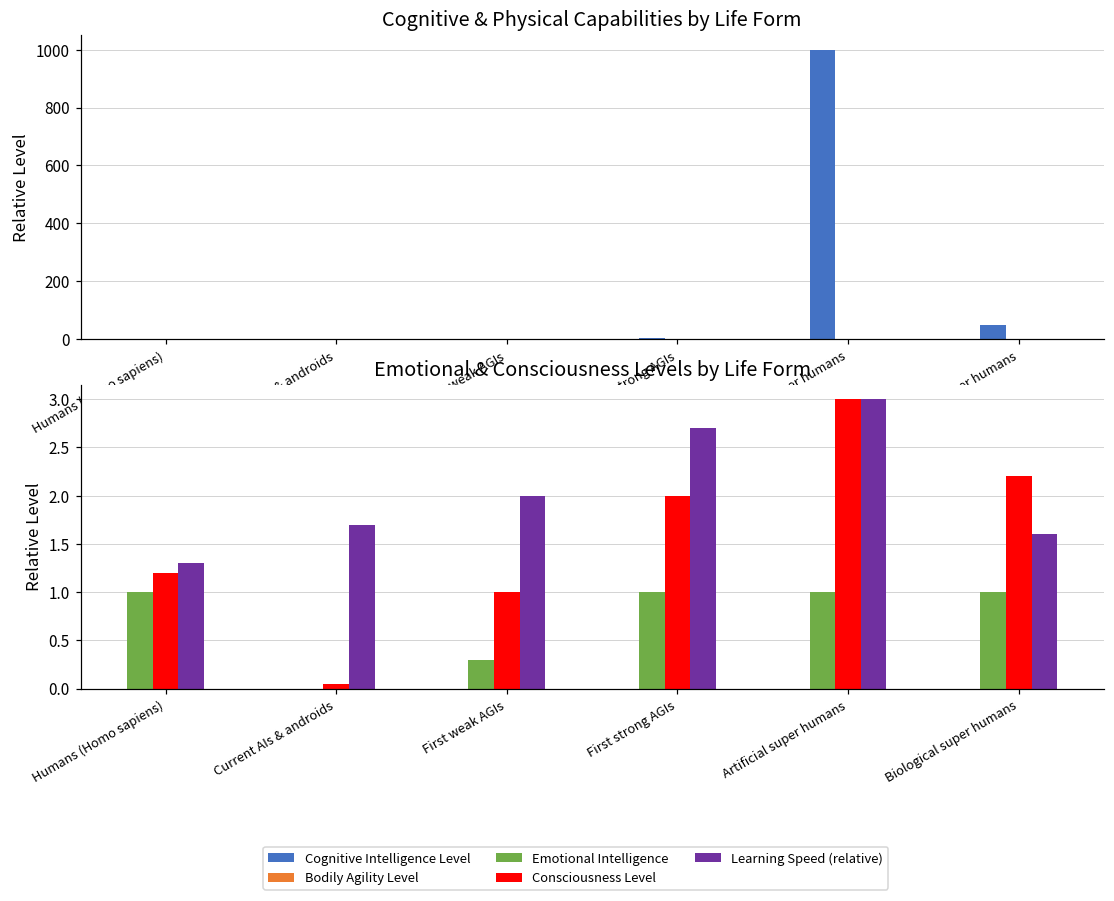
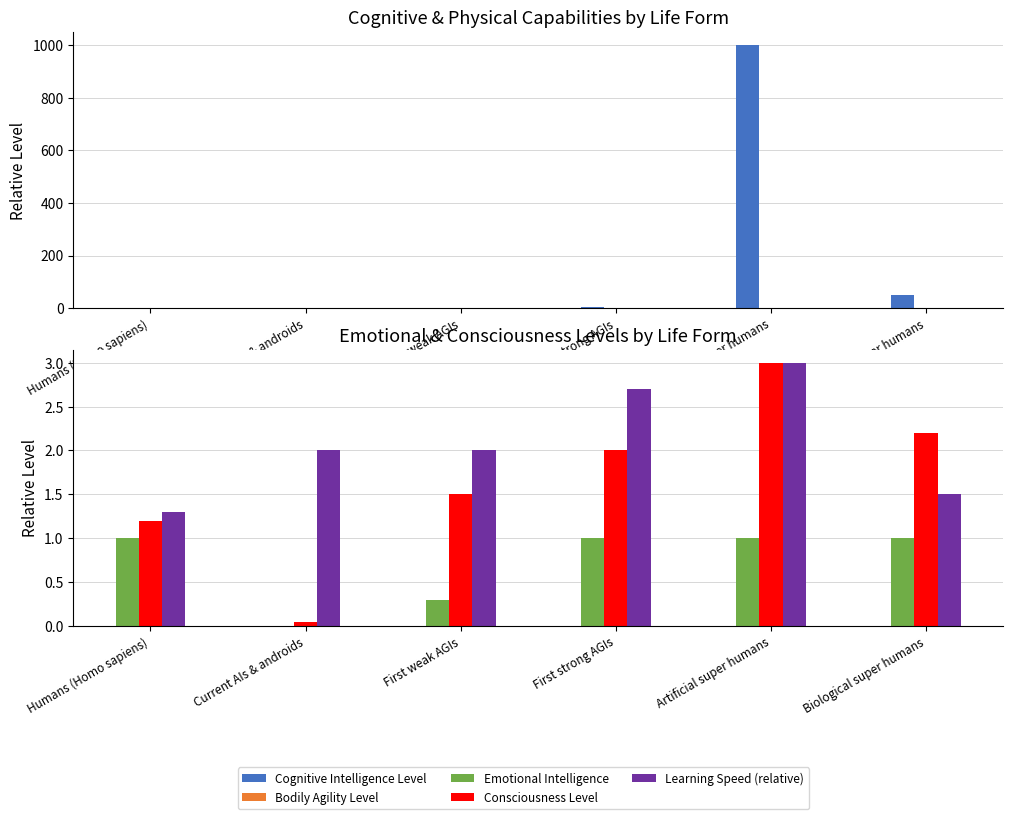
Emotional & Consciousness Levels by Life Form, Learning Speed (relative), Current AIs & androids: 1.7 -> 2.0
Emotional & Consciousness Levels by Life Form, Consciousness Level, First weak AGIs: 1.0 -> 1.5
Emotional & Consciousness Levels by Life Form, Learning Speed (relative), Biological super humans: 1.6 -> 1.5
